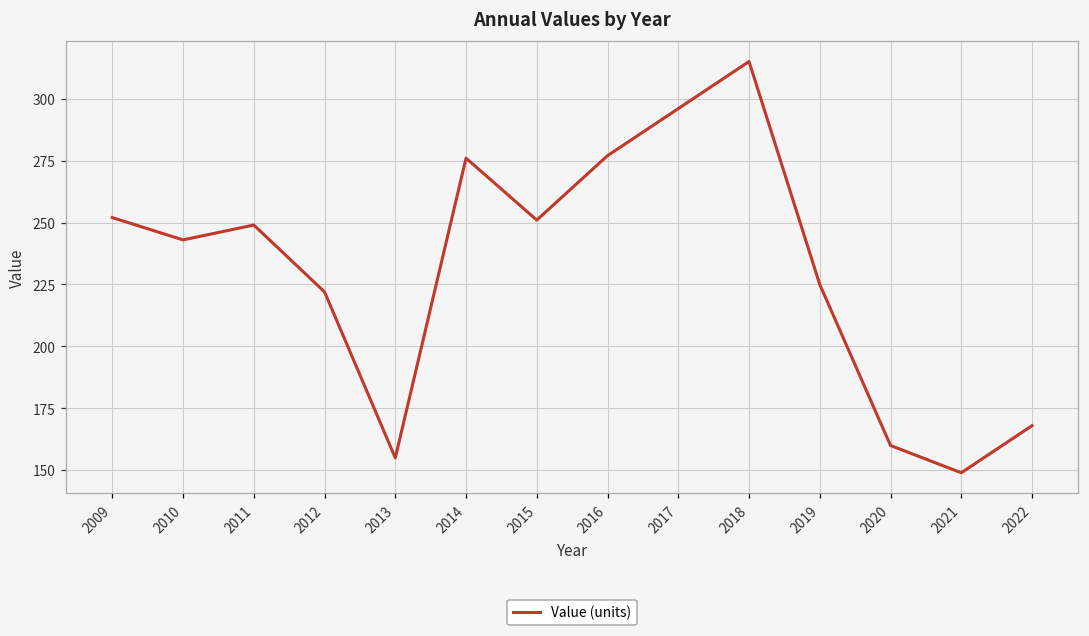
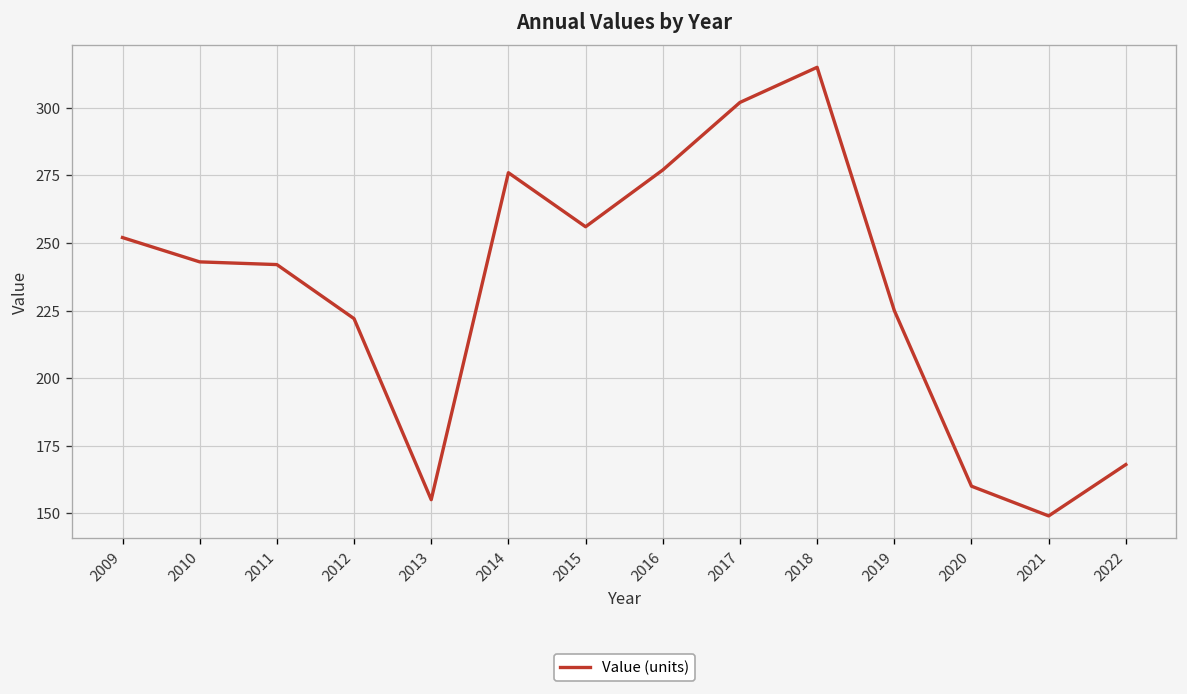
2011: 249 -> 242
2015: 251 -> 256
2017: 296 -> 302
